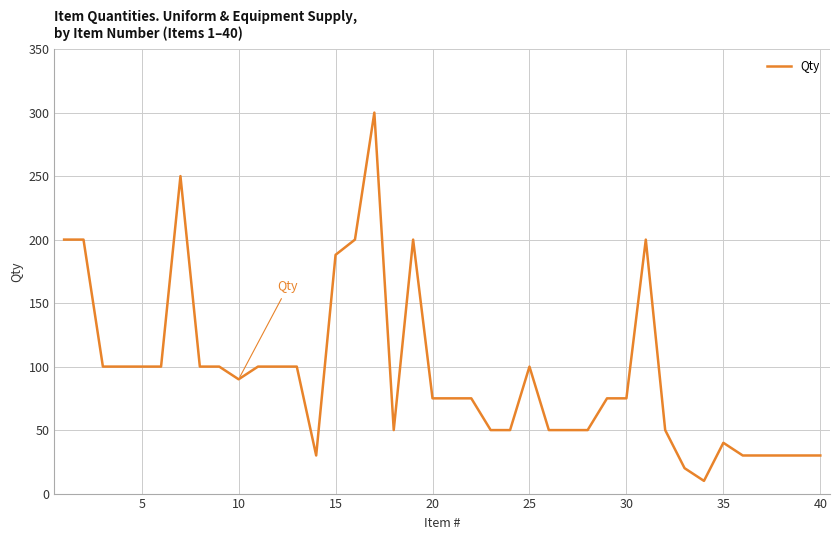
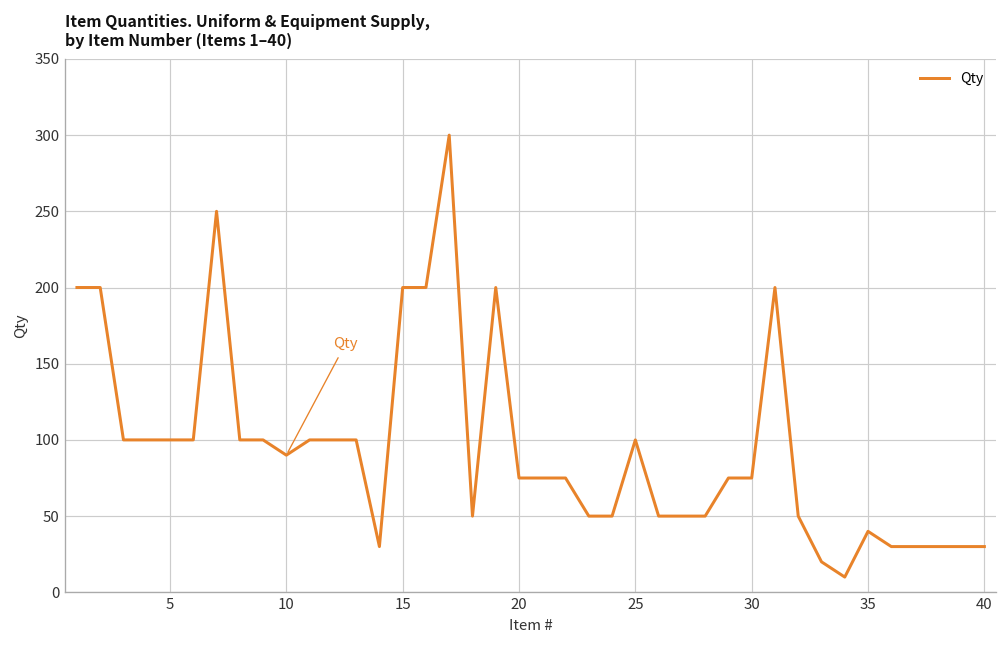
15: 188 -> 200
